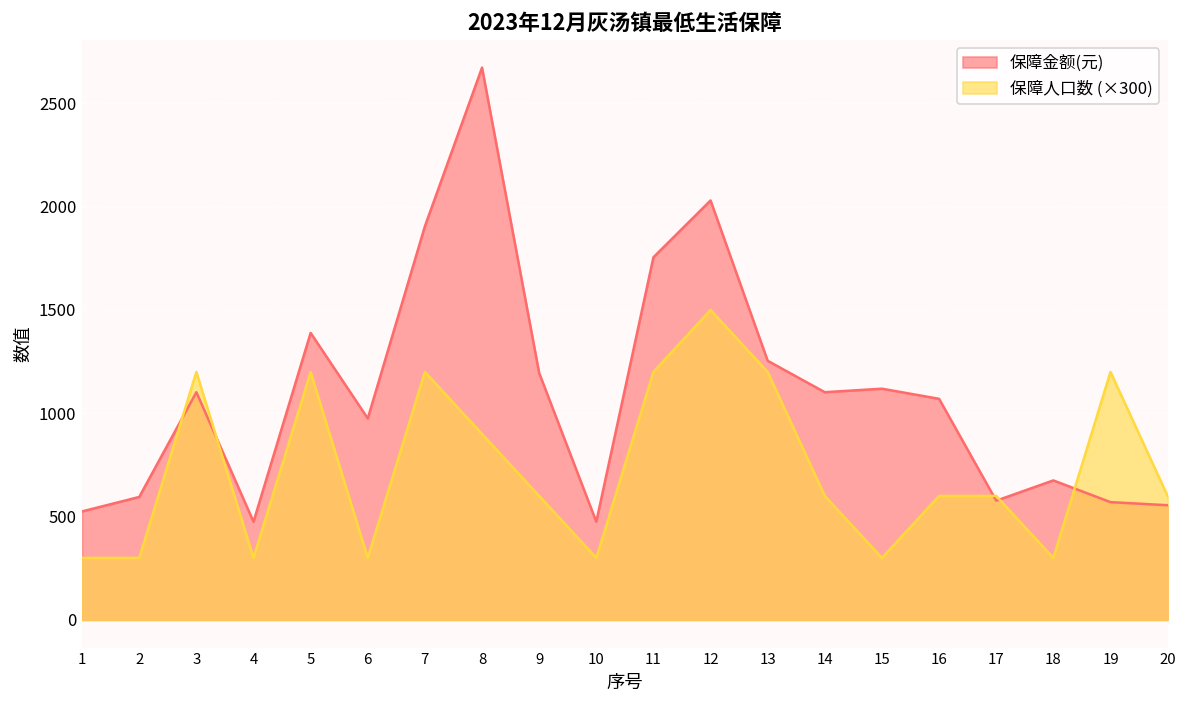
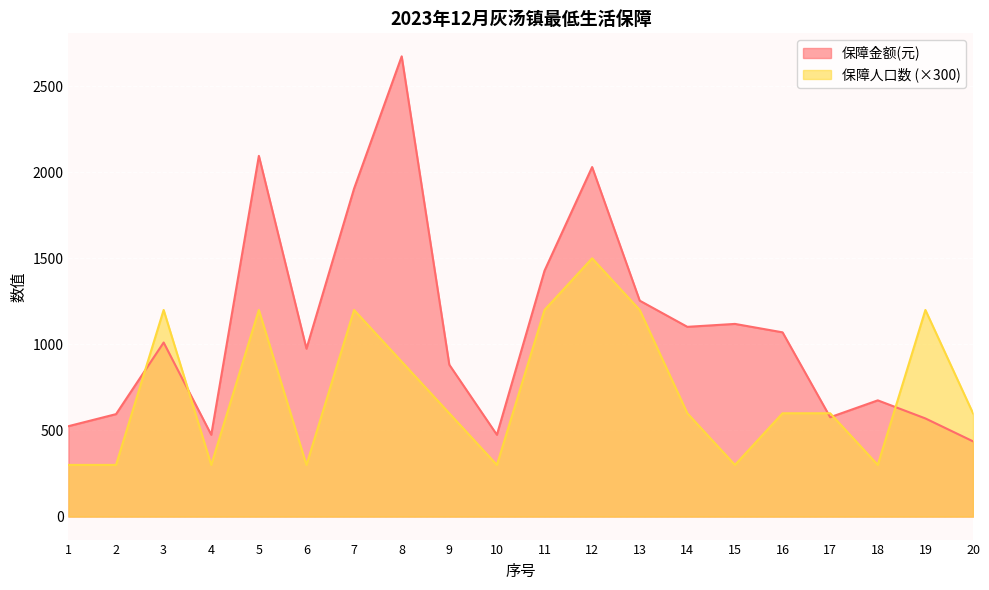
保障金额(元), 3: 1100 -> 1010
保障金额(元), 5: 1390 -> 2100
保障金额(元), 9: 1200 -> 880
保障金额(元), 11: 1760 -> 1430
保障金额(元), 20: 560 -> 440
